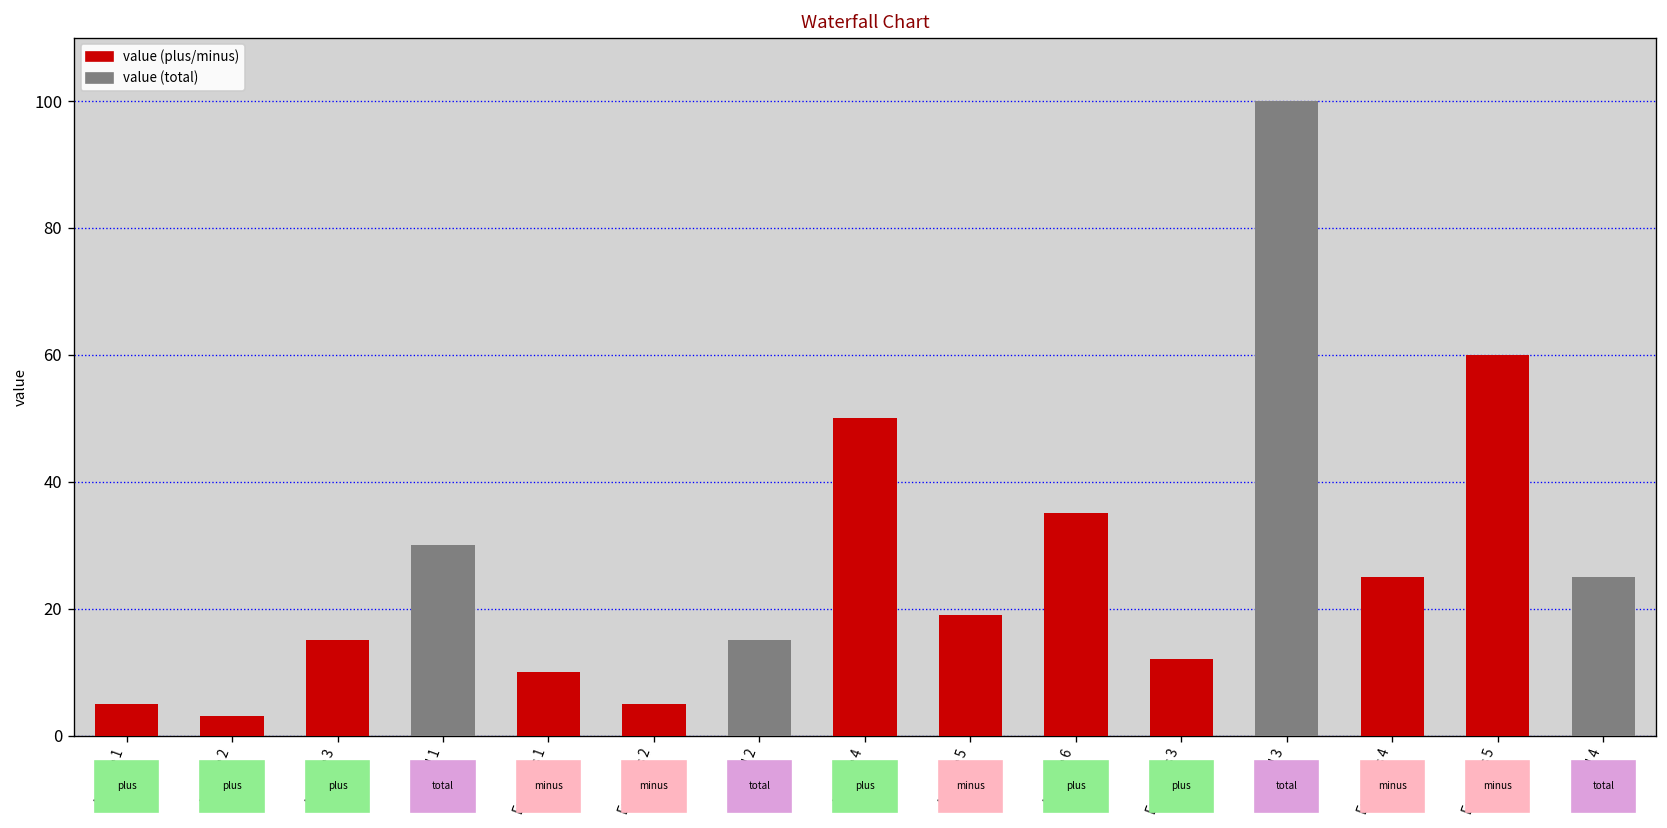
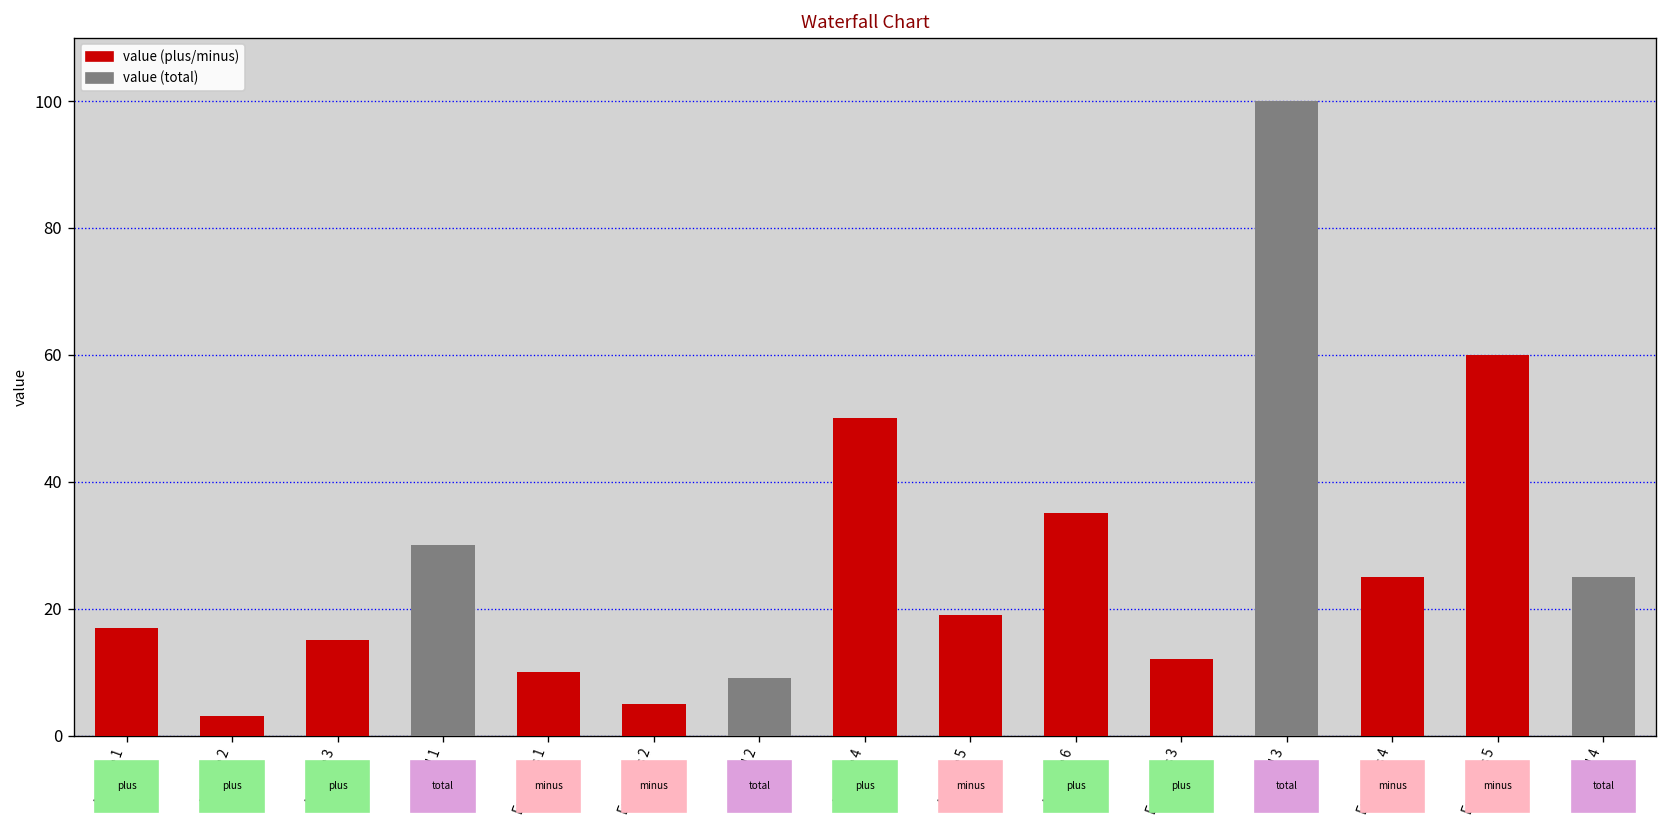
Income 1: 5 -> 17
Total 2: 15 -> 9
